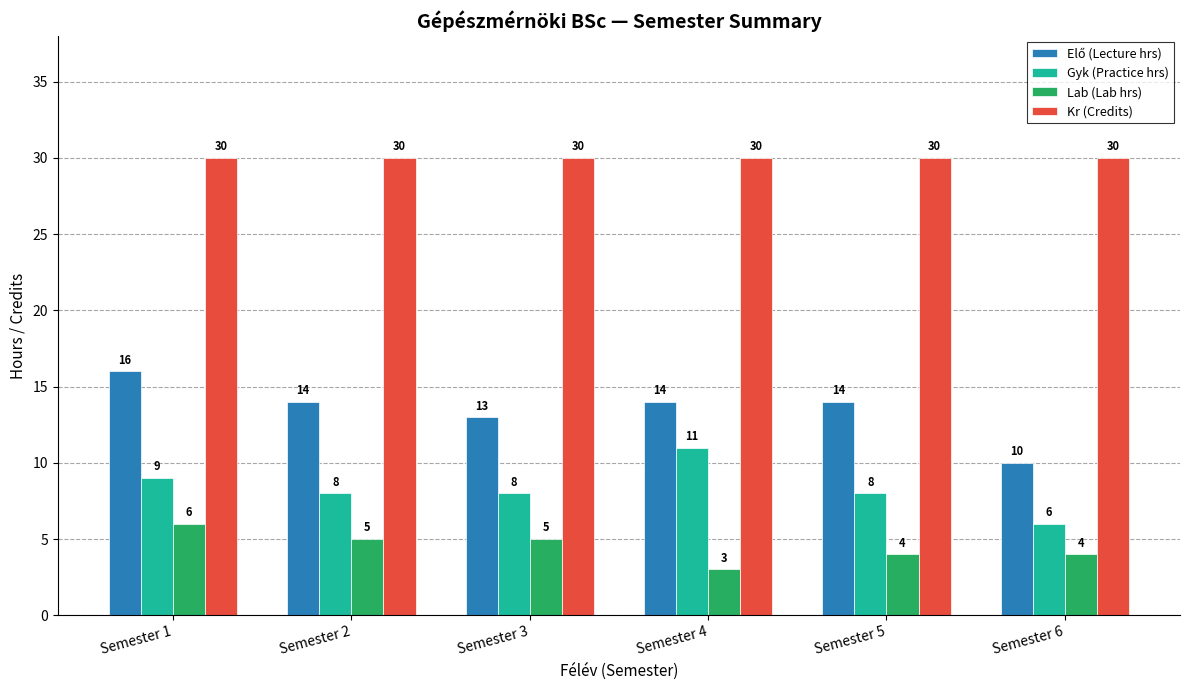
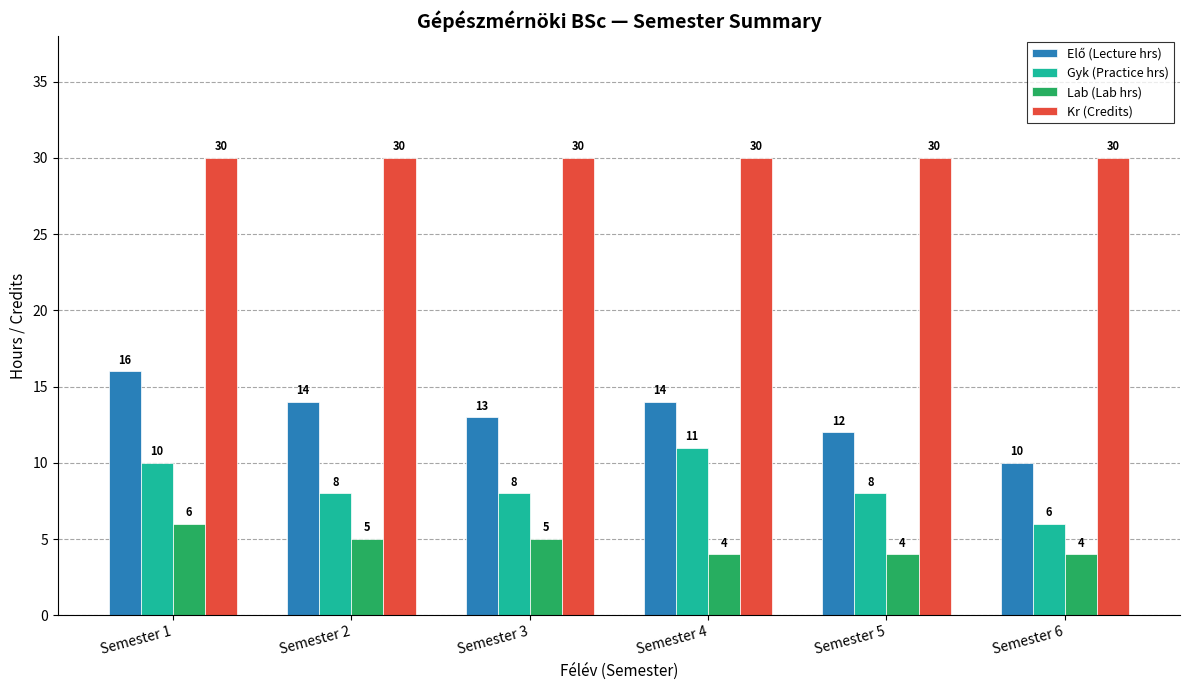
Gyk (Practice hrs), Semester 1: 9 -> 10
Lab (Lab hrs), Semester 4: 3 -> 4
Elő (Lecture hrs), Semester 5: 14 -> 12
